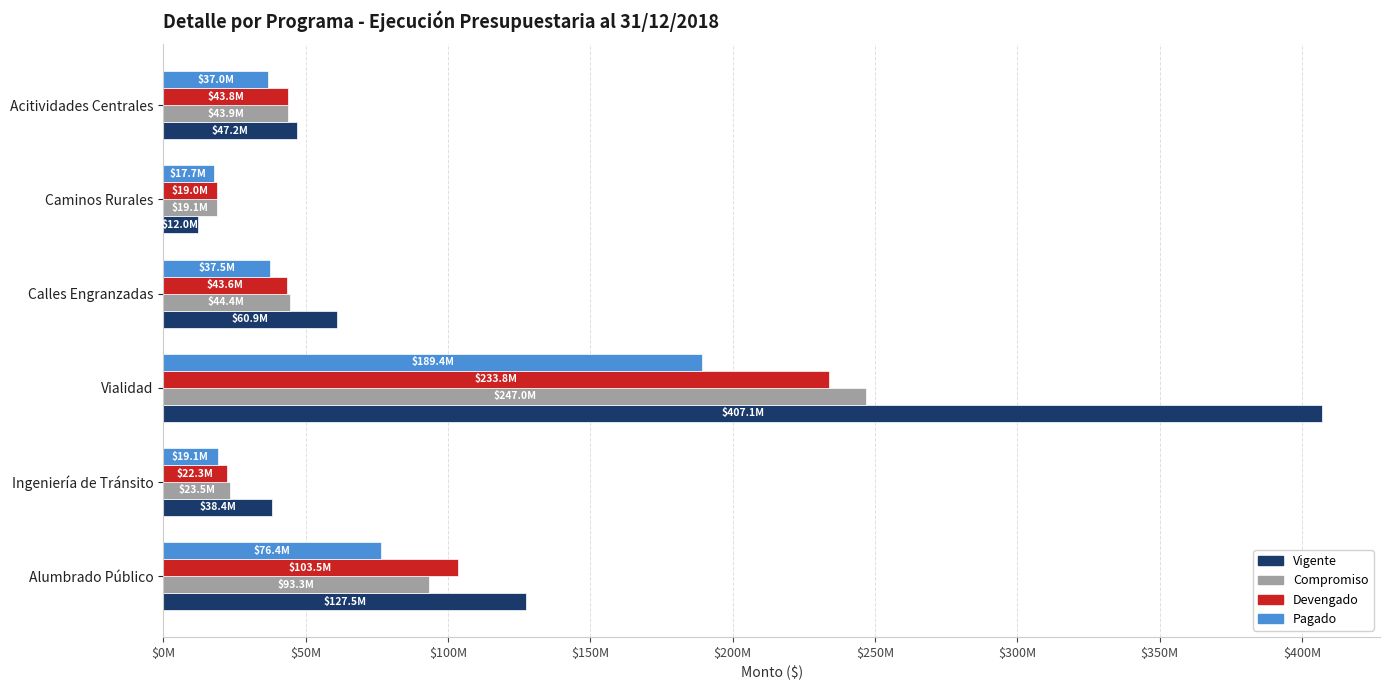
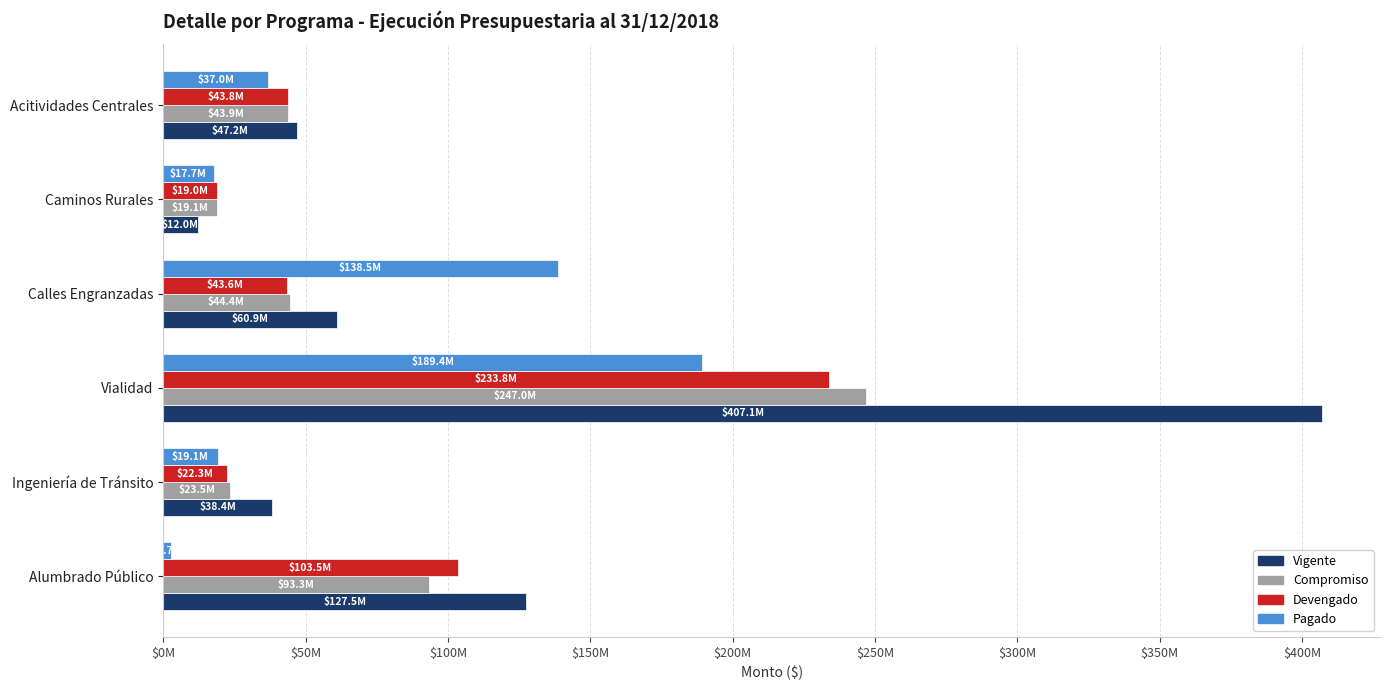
Pagado, Calles Engranzadas: $37.5M -> $138.5M
Pagado, Alumbrado Público: $76000000 -> $3000000
